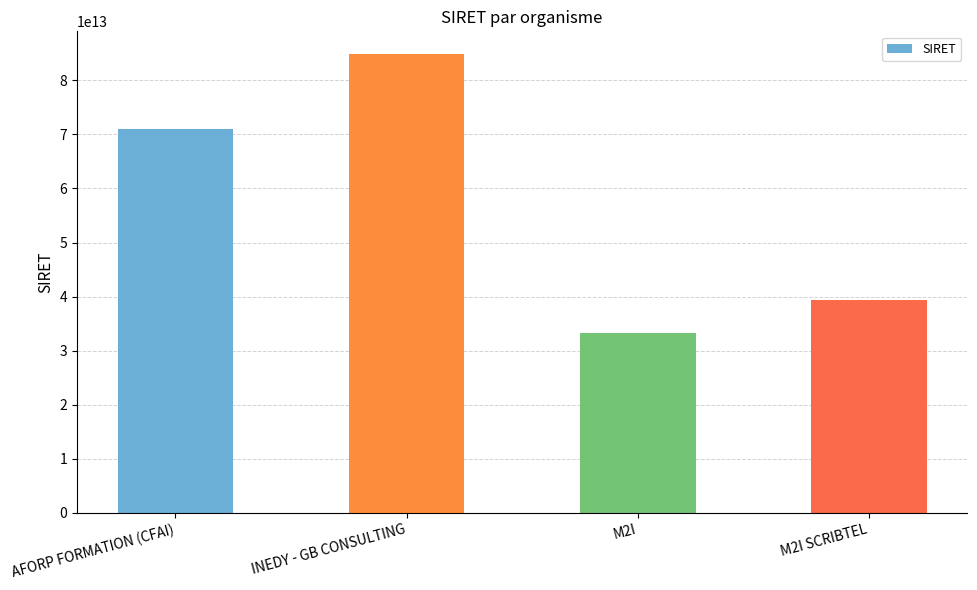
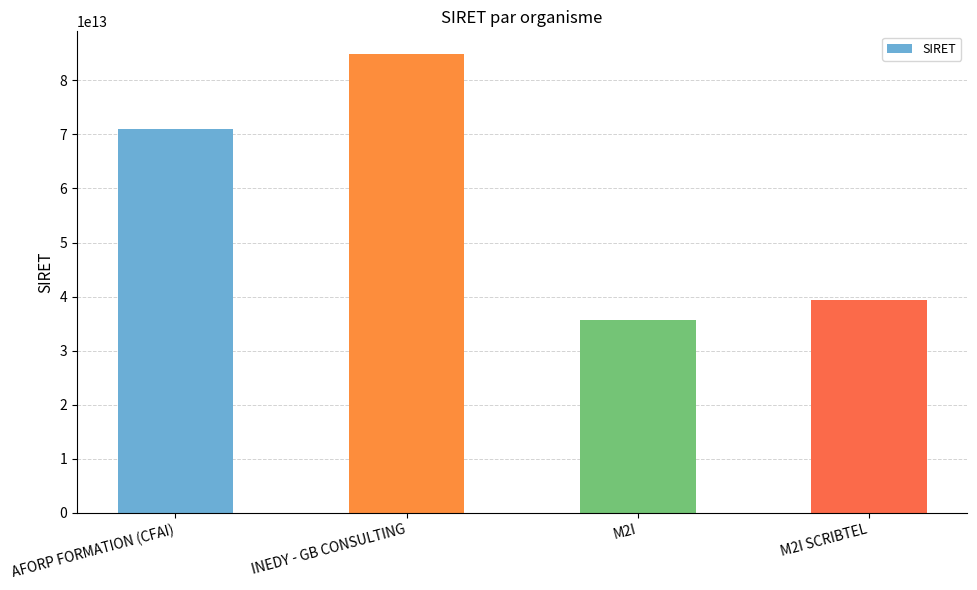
M2I: 33000000000000 -> 36000000000000
